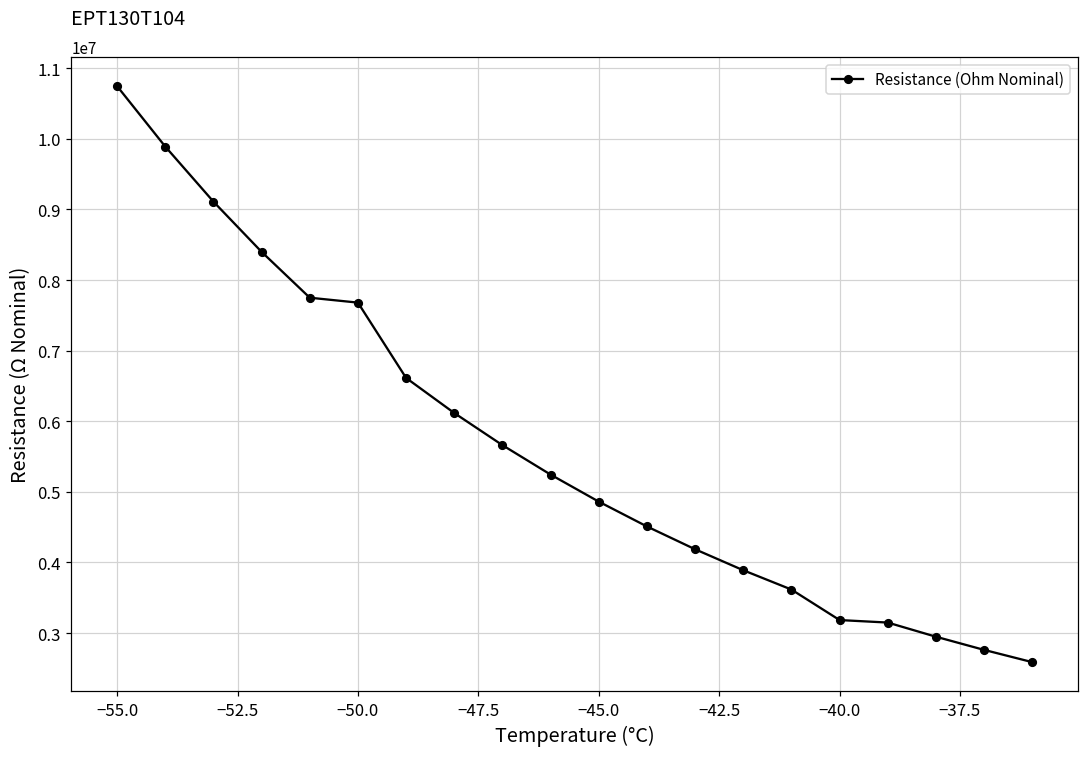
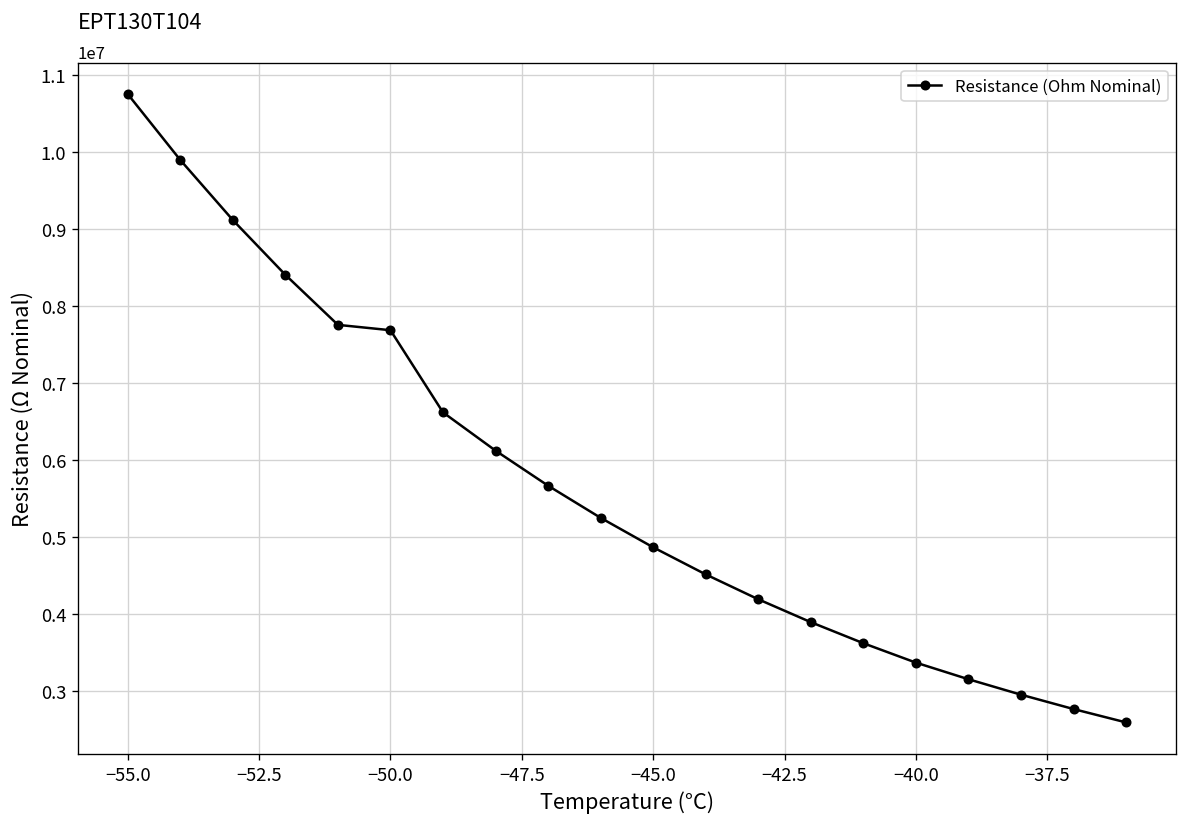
−40.0: 3200000 -> 3400000
